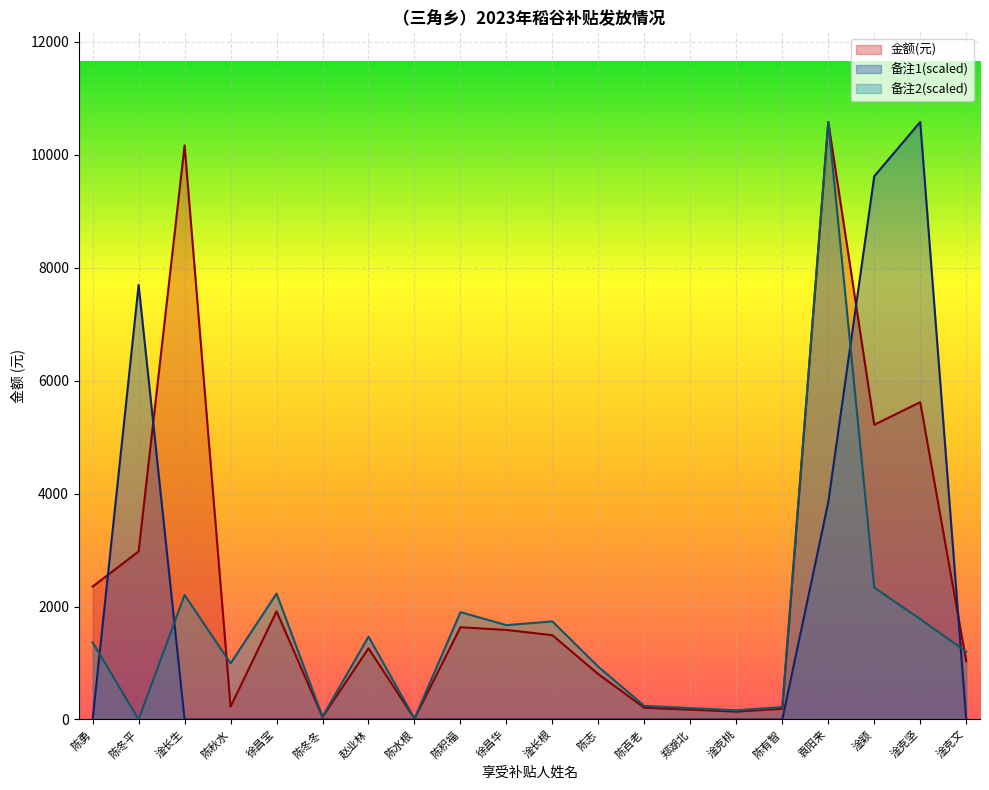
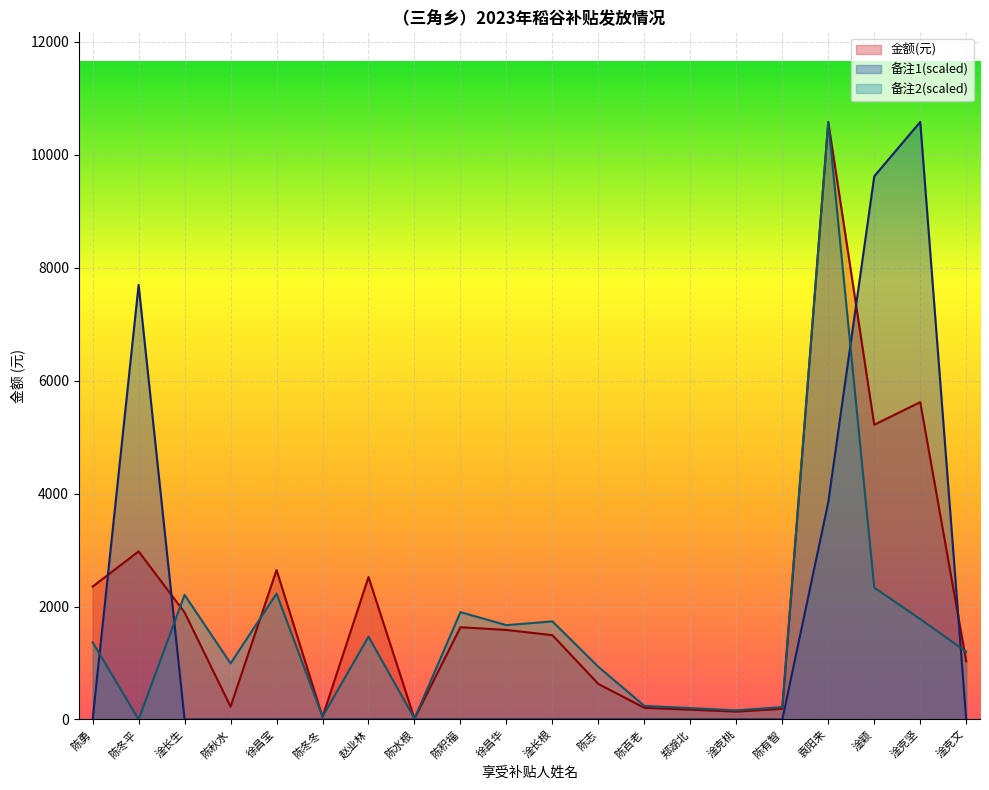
金额(元), 淦长生: 10200 -> 1900
金额(元), 徐昌宝: 1900 -> 2600
金额(元), 赵业林: 1300 -> 2500
金额(元), 陈志: 800 -> 600
